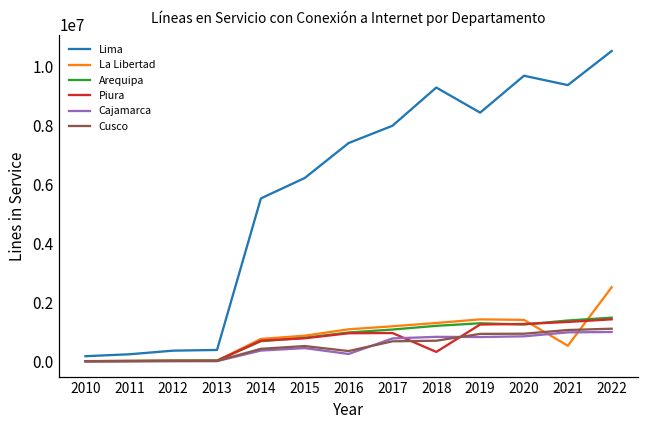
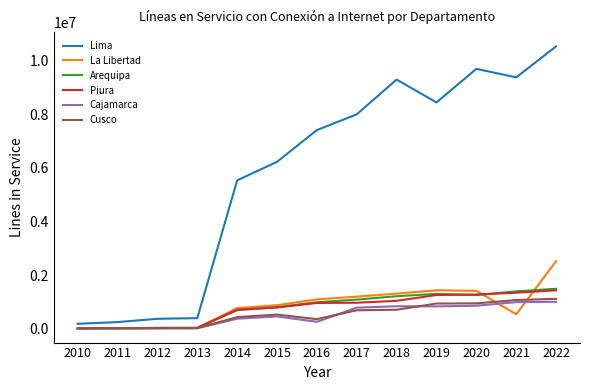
Piura, 2018: 300000 -> 1000000
